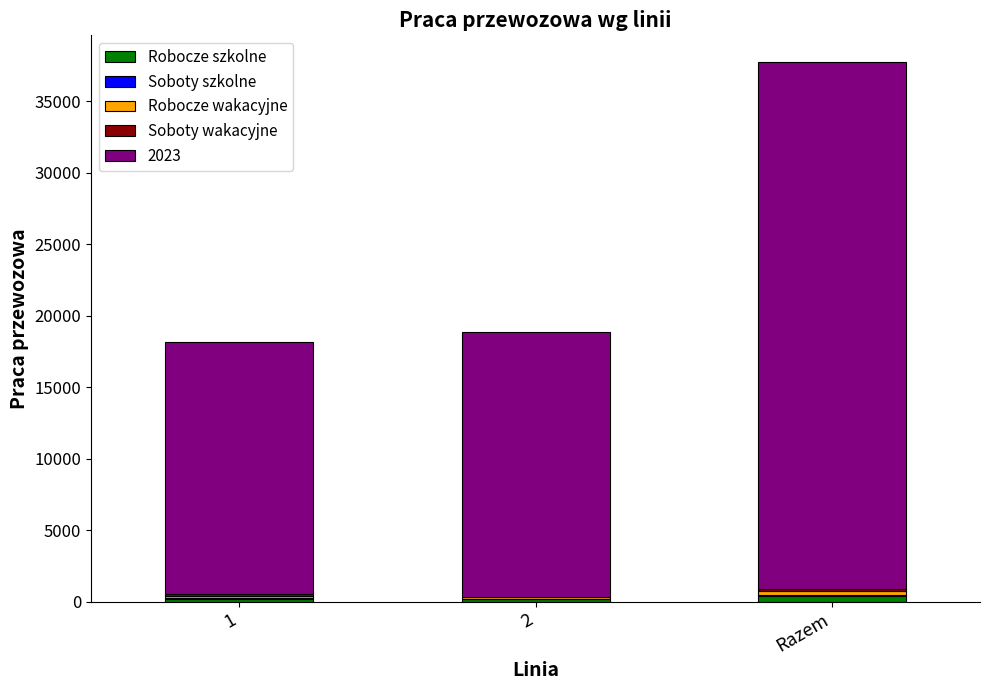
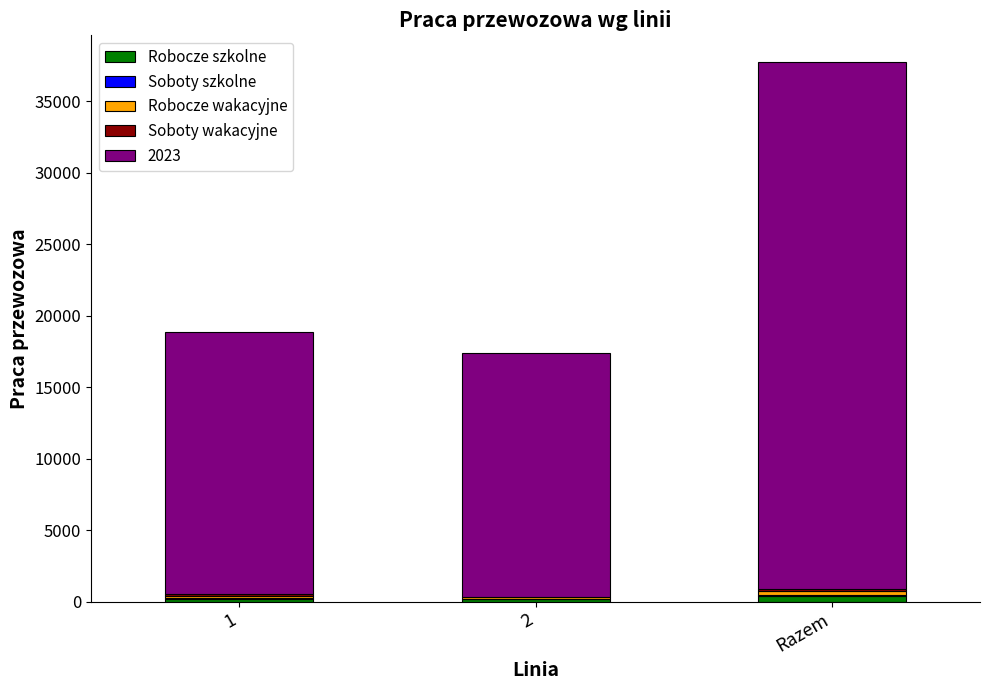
2023, 1: 17600 -> 18300
2023, 2: 18500 -> 17000
